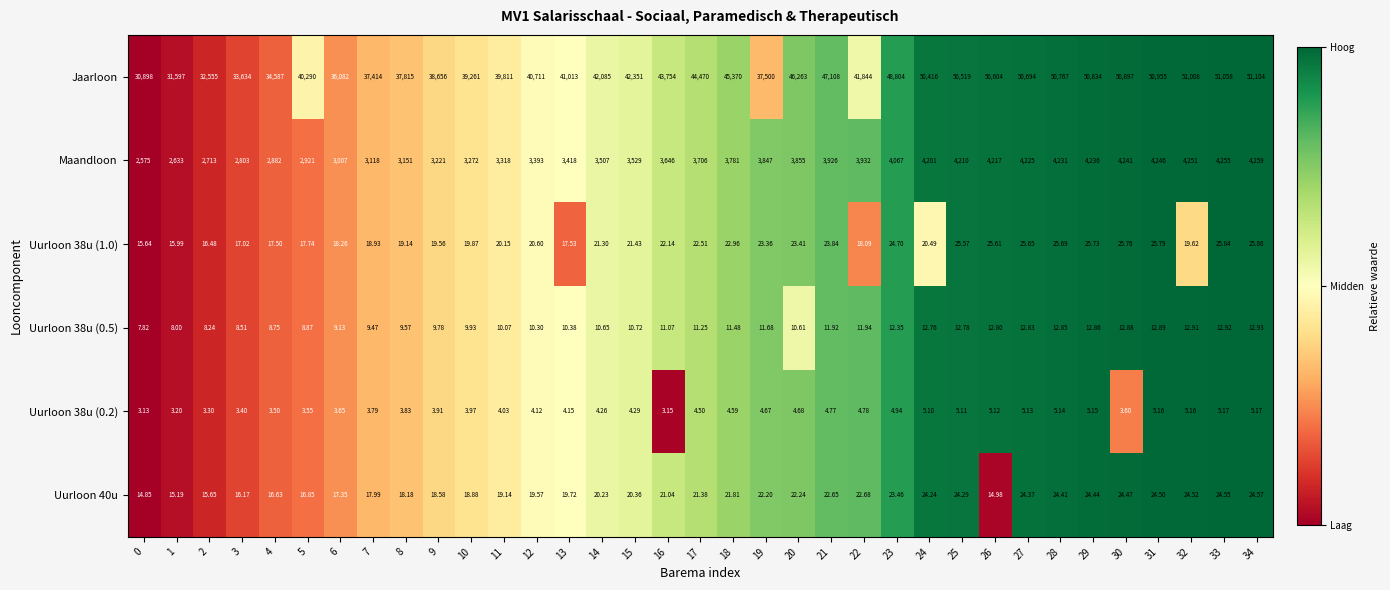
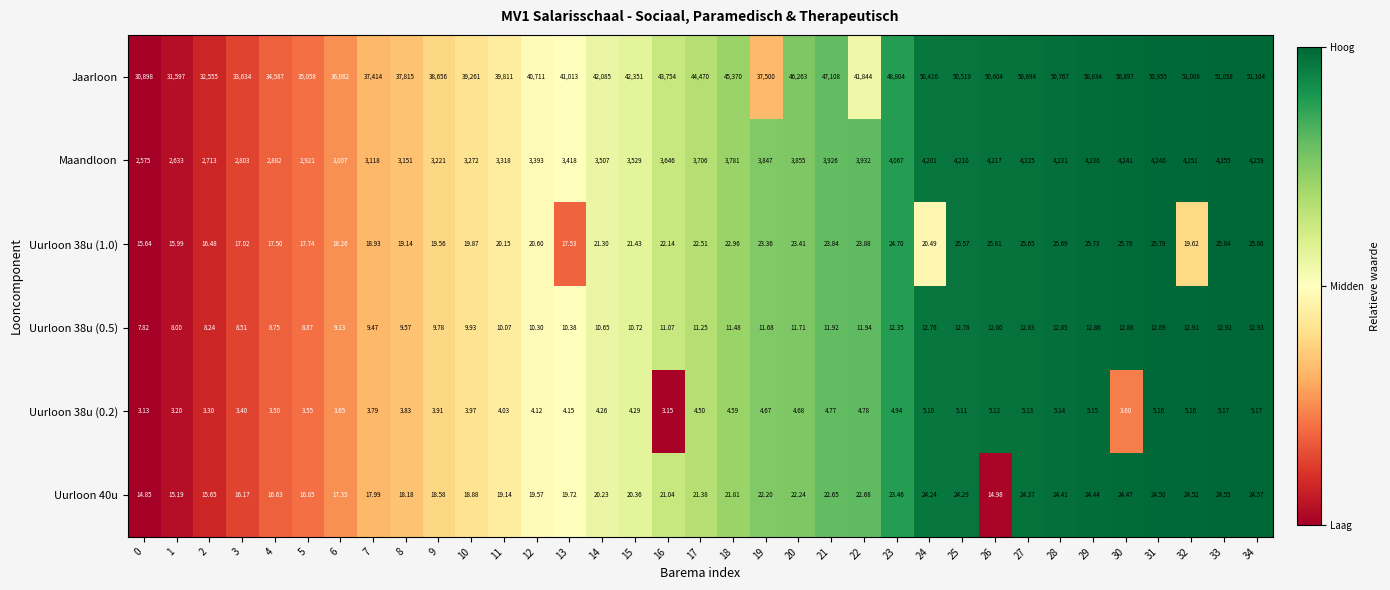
Jaarloon, 5: 40,290 -> 35,058
Uurloon 38u (1.0), 22: 18.09 -> 23.88
Uurloon 38u (0.5), 20: 10.61 -> 11.71
